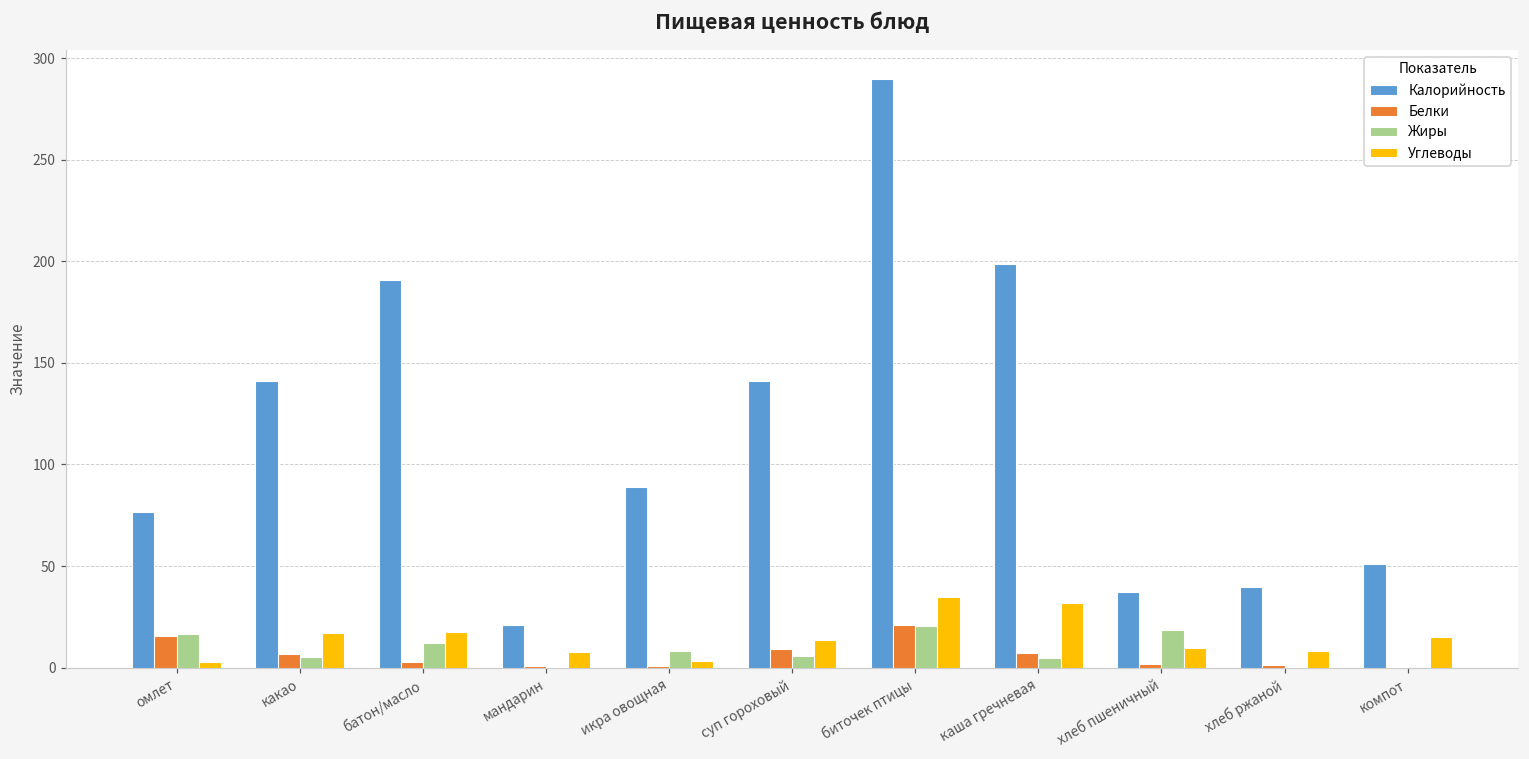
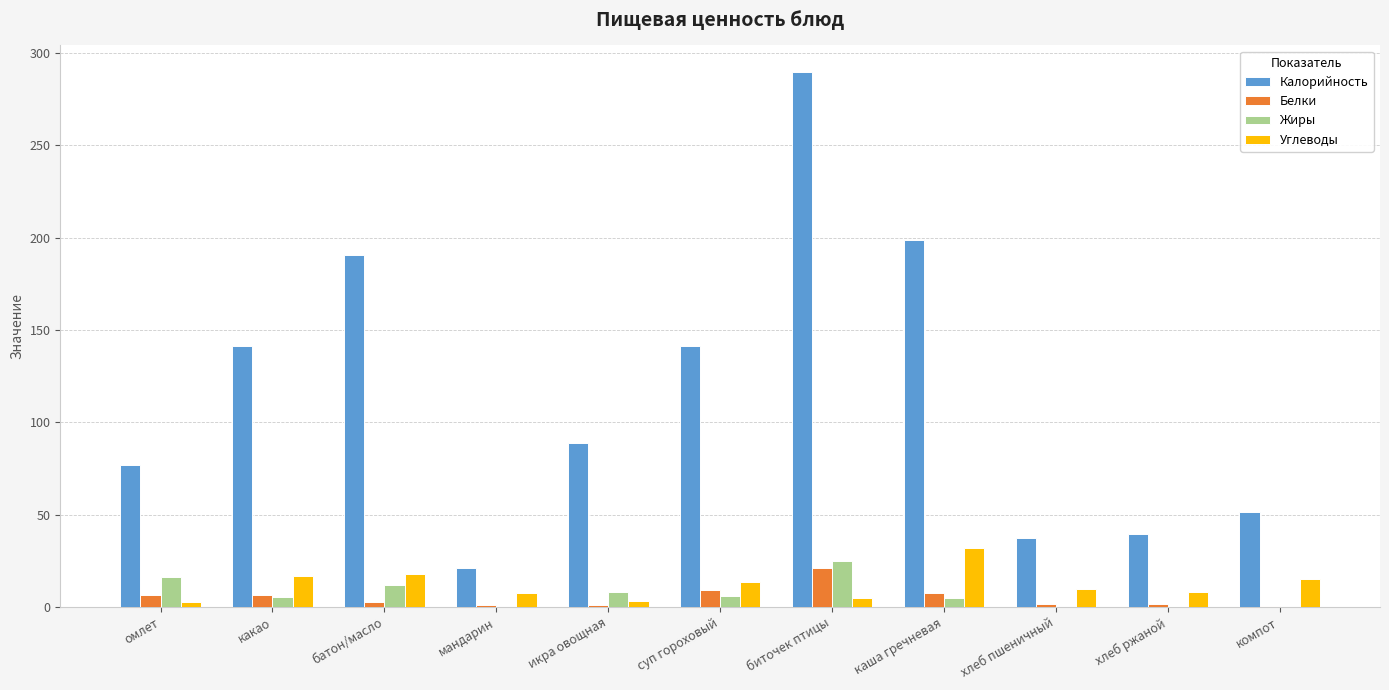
Белки, омлет: 16 -> 6
Жиры, биточек птицы: 20 -> 25
Углеводы, биточек птицы: 35 -> 5
Жиры, хлеб пшеничный: 19 -> 0
